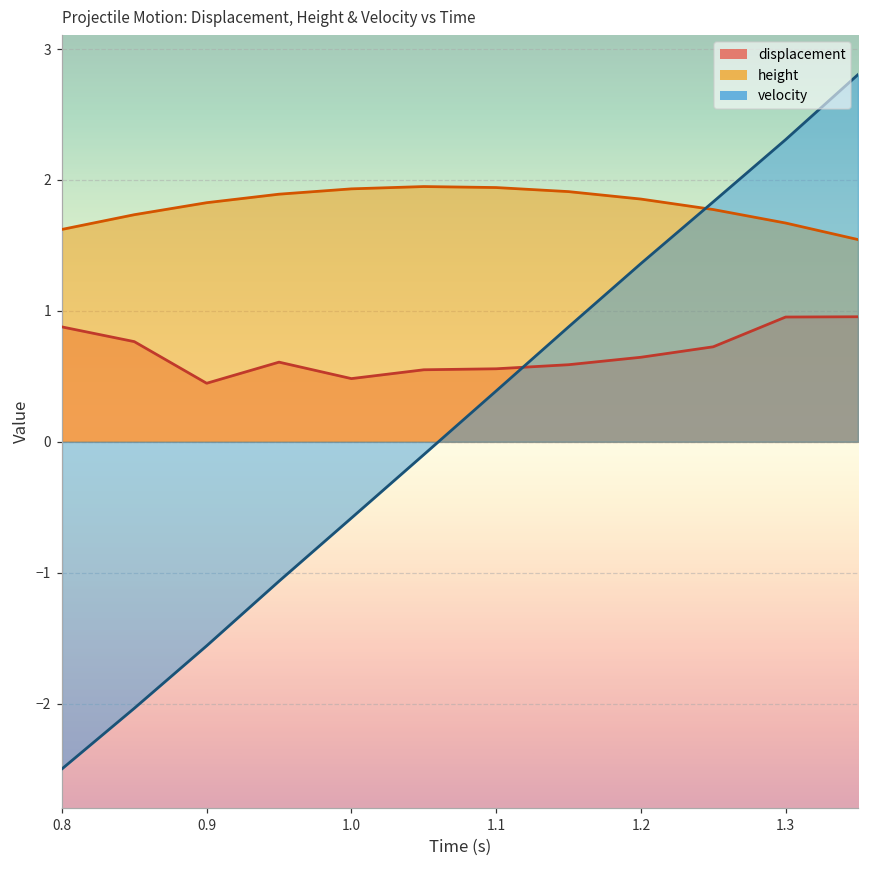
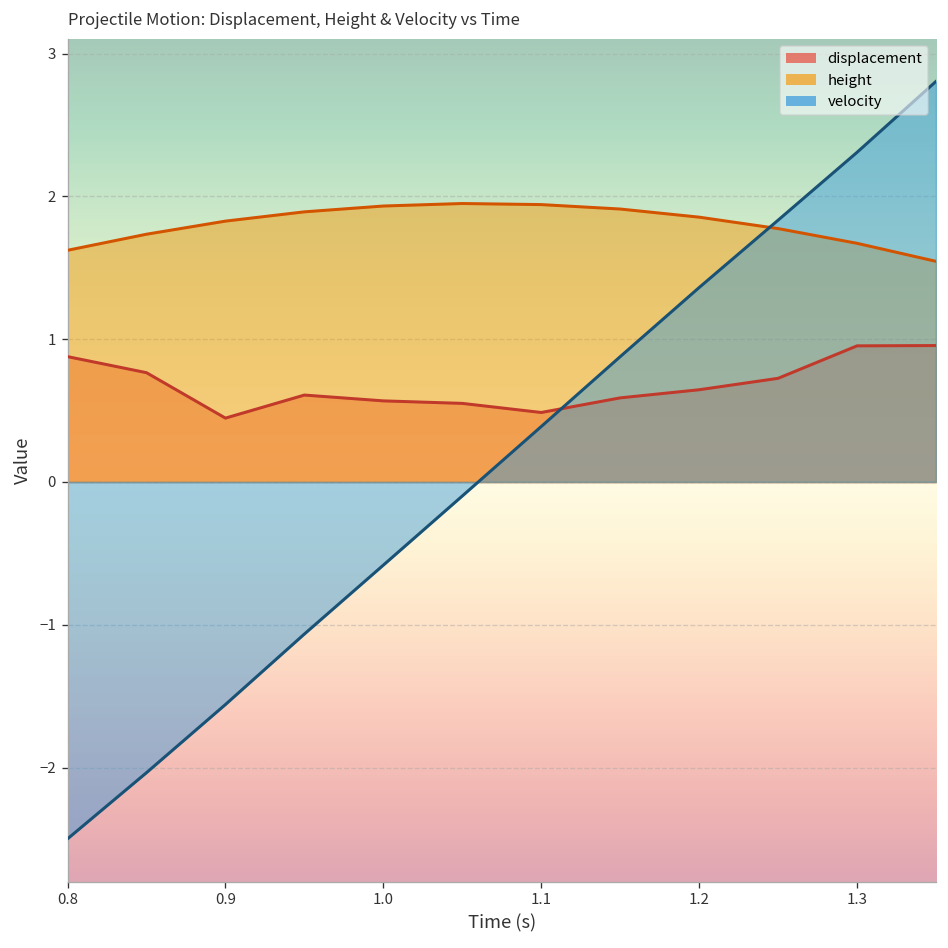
displacement, 1.0: 0.48 -> 0.57
displacement, 1.1: 0.56 -> 0.49
